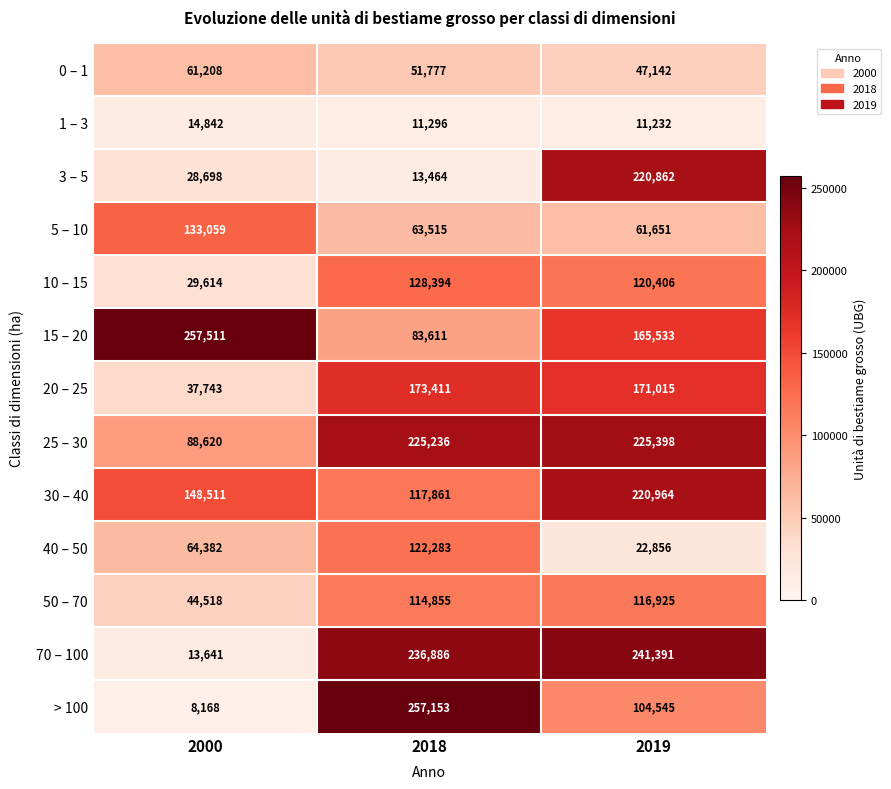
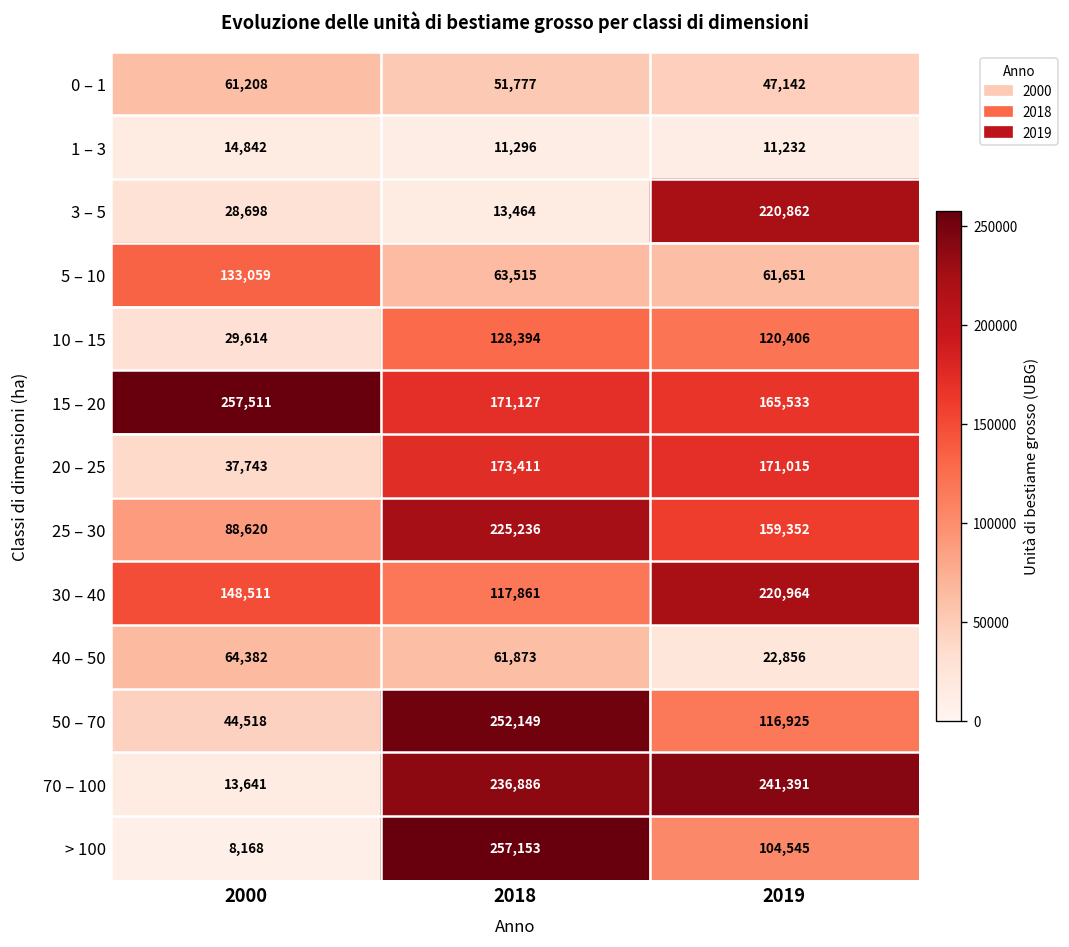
15 – 20, 2018: 83,611 -> 171,127
25 – 30, 2019: 225,398 -> 159,352
40 – 50, 2018: 122,283 -> 61,873
50 – 70, 2018: 114,855 -> 252,149
